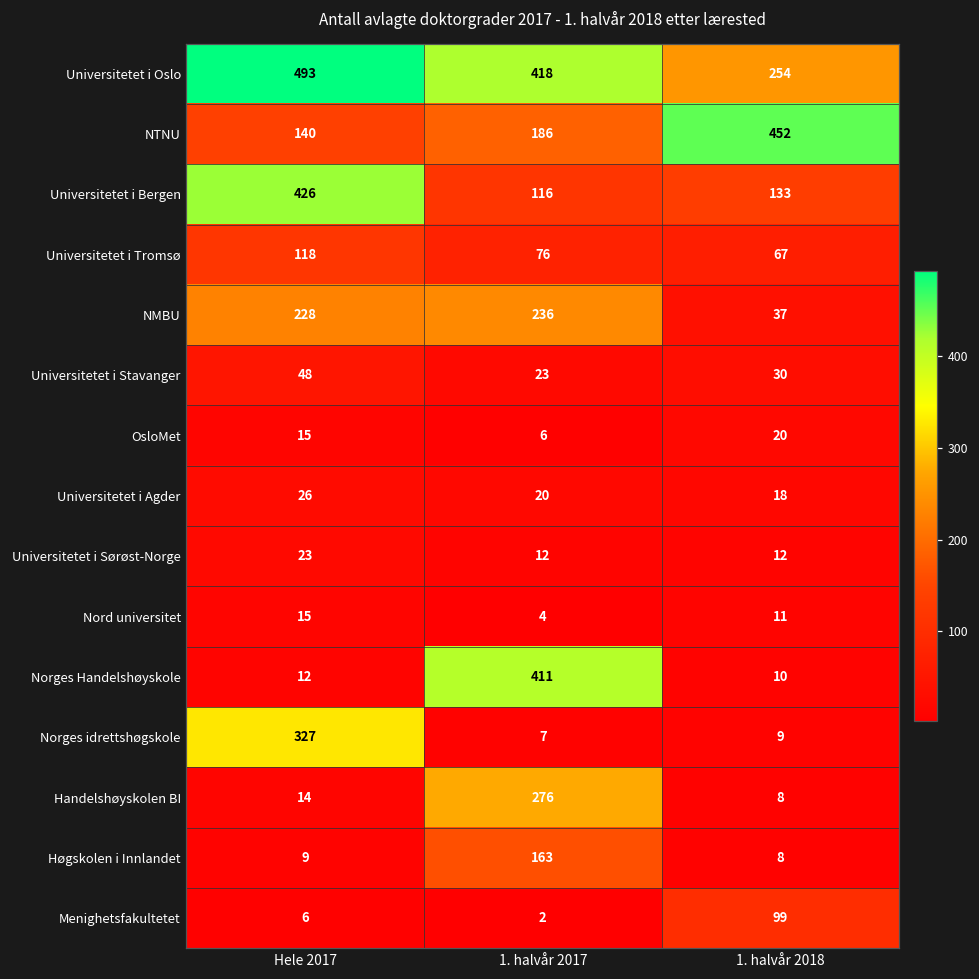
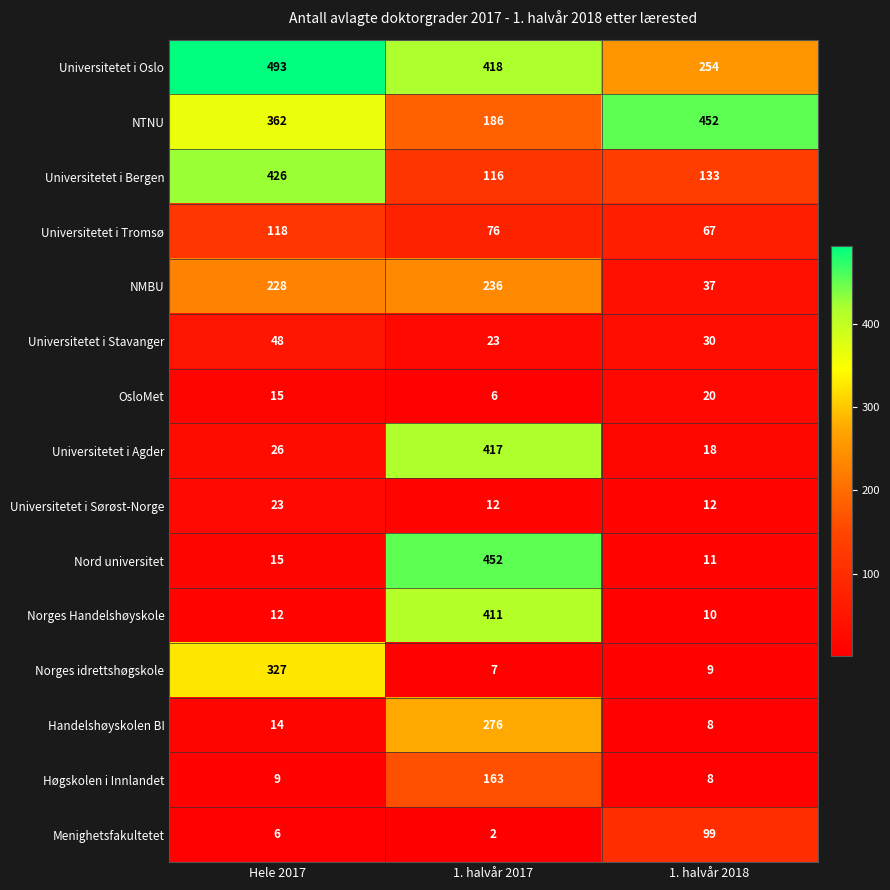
NTNU, Hele 2017: 140 -> 362
Universitetet i Agder, 1. halvår 2017: 20 -> 417
Nord universitet, 1. halvår 2017: 4 -> 452
